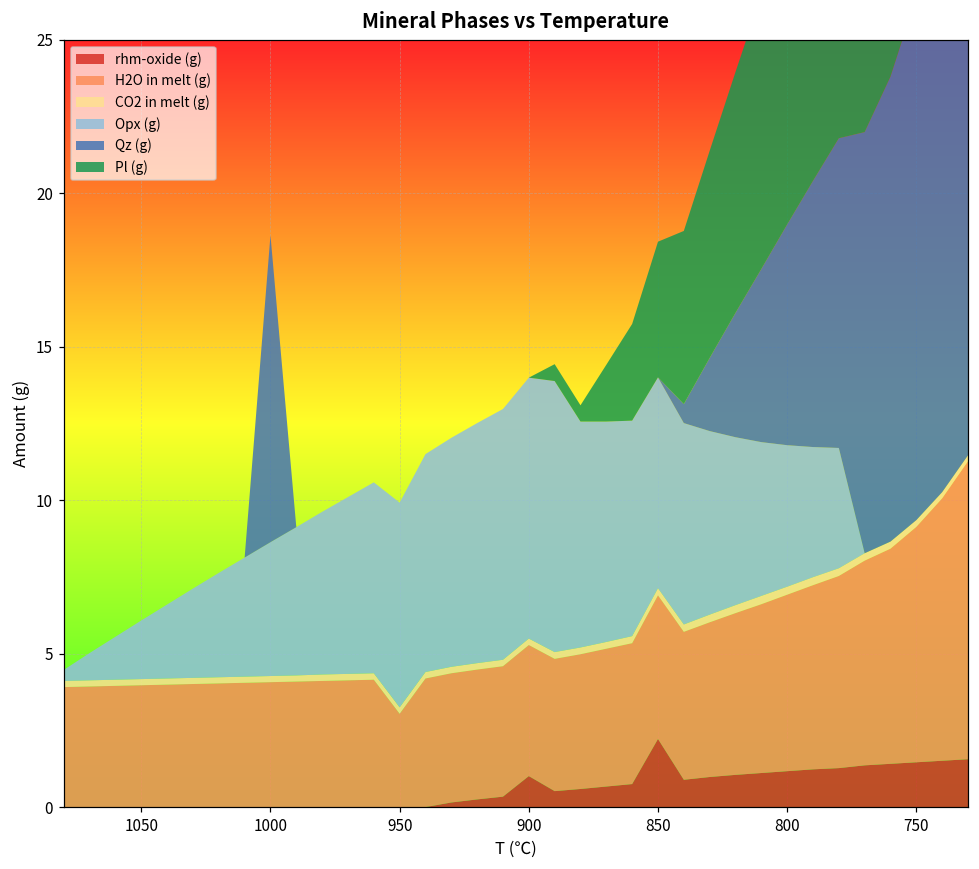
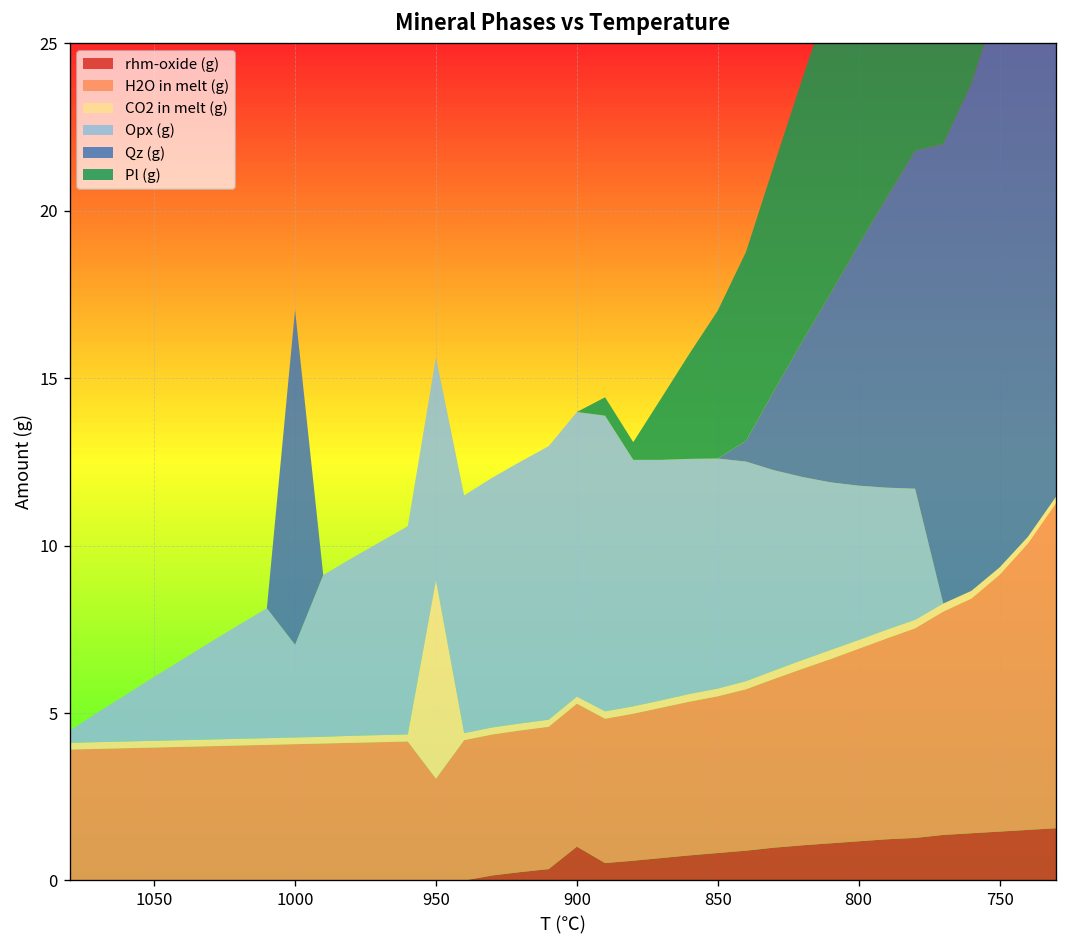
Opx (g), 1000: 4.4 -> 2.8
CO2 in melt (g), 950: 0.2 -> 5.9
rhm-oxide (g), 850: 2.2 -> 0.8
